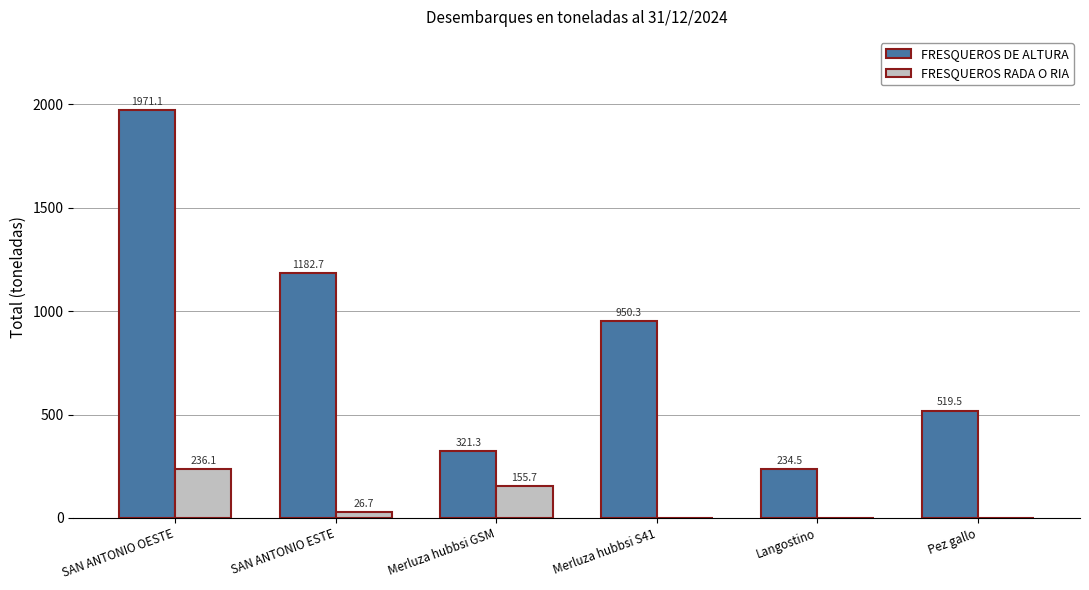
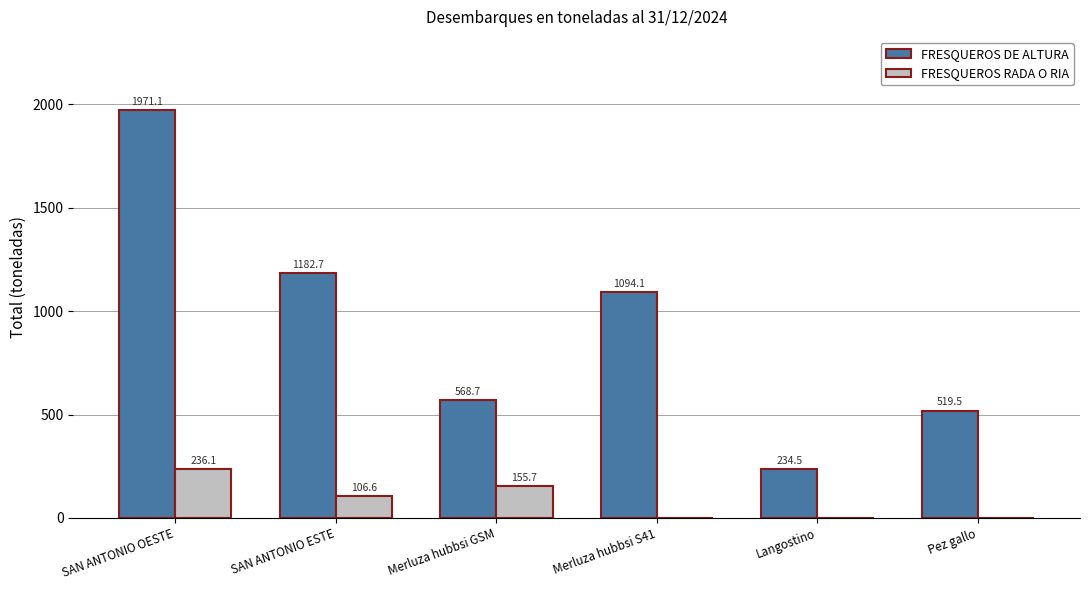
FRESQUEROS RADA O RIA, SAN ANTONIO ESTE: 26.7 -> 106.6
FRESQUEROS DE ALTURA, Merluza hubbsi GSM: 321.3 -> 568.7
FRESQUEROS DE ALTURA, Merluza hubbsi S41: 950.3 -> 1094.1
